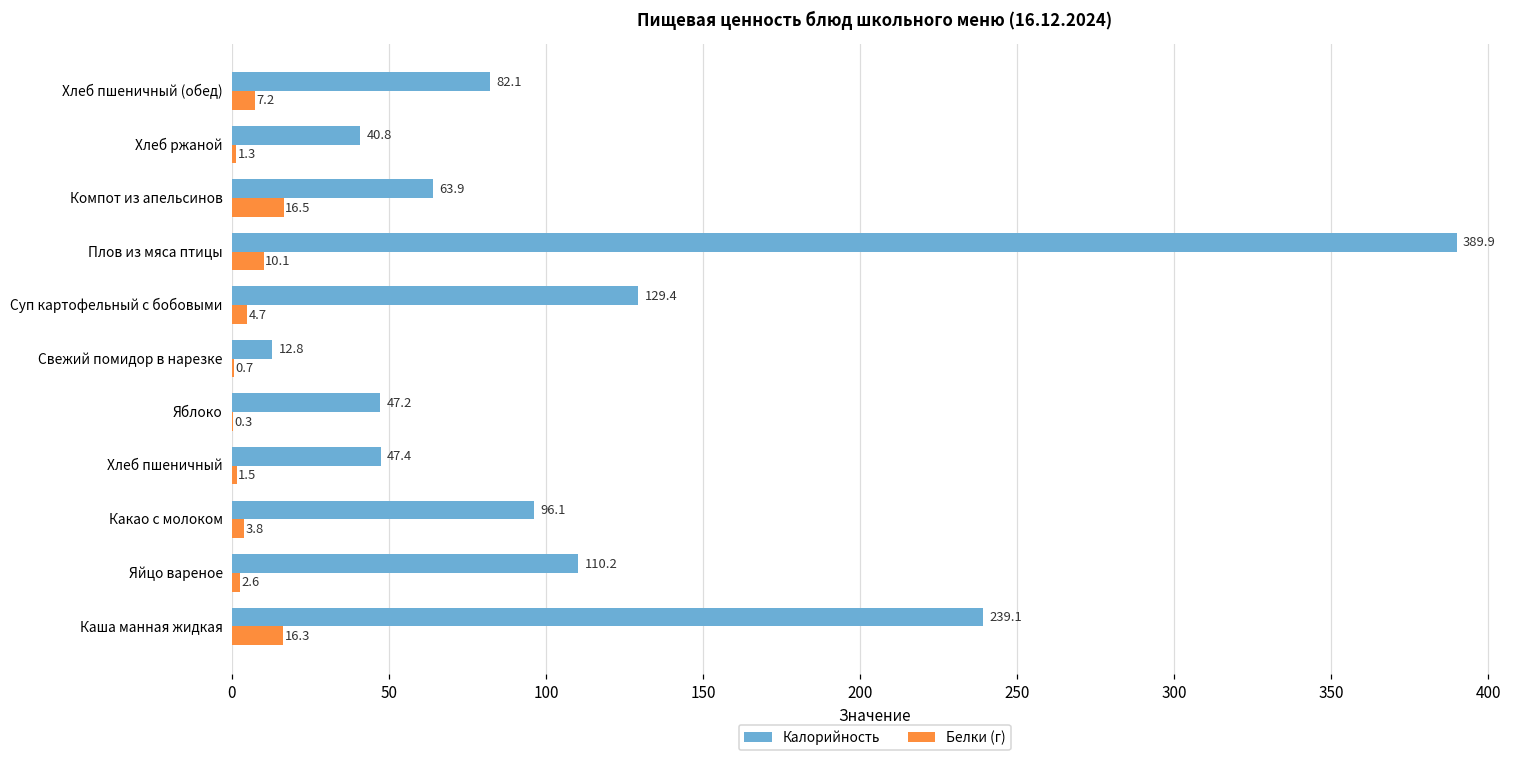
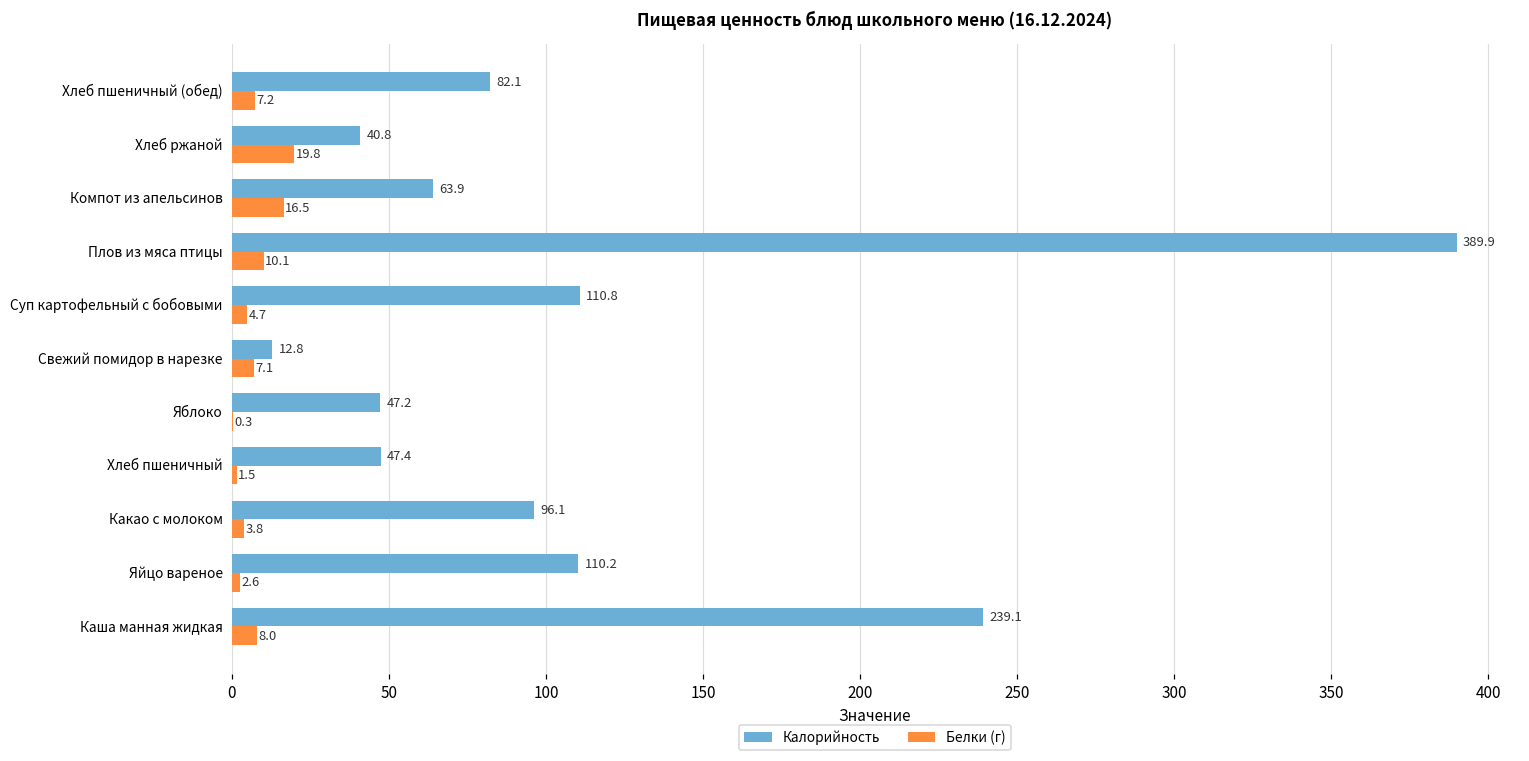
Белки (г), Хлеб ржаной: 1.3 -> 19.8
Калорийность, Суп картофельный с бобовыми: 129.4 -> 110.8
Белки (г), Свежий помидор в нарезке: 0.7 -> 7.1
Белки (г), Каша манная жидкая: 16.3 -> 8.0
